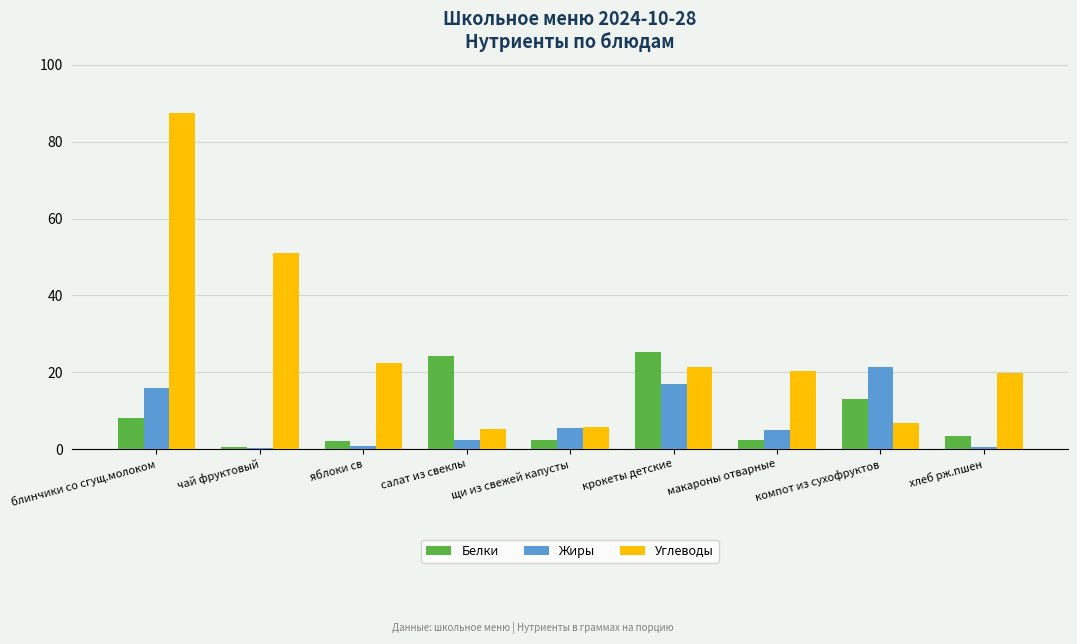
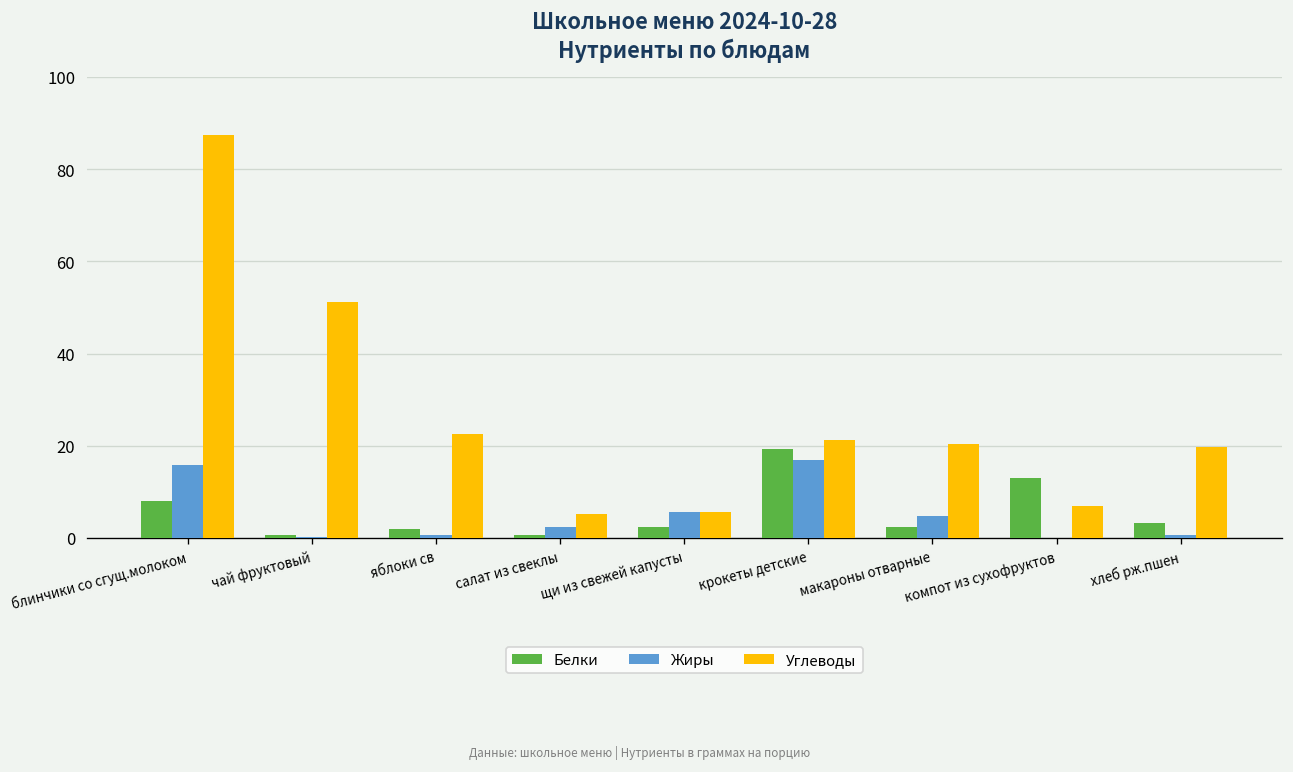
Белки, салат из свеклы: 24 -> 1
Белки, крокеты детские: 25 -> 19
Жиры, компот из сухофруктов: 21 -> 0
